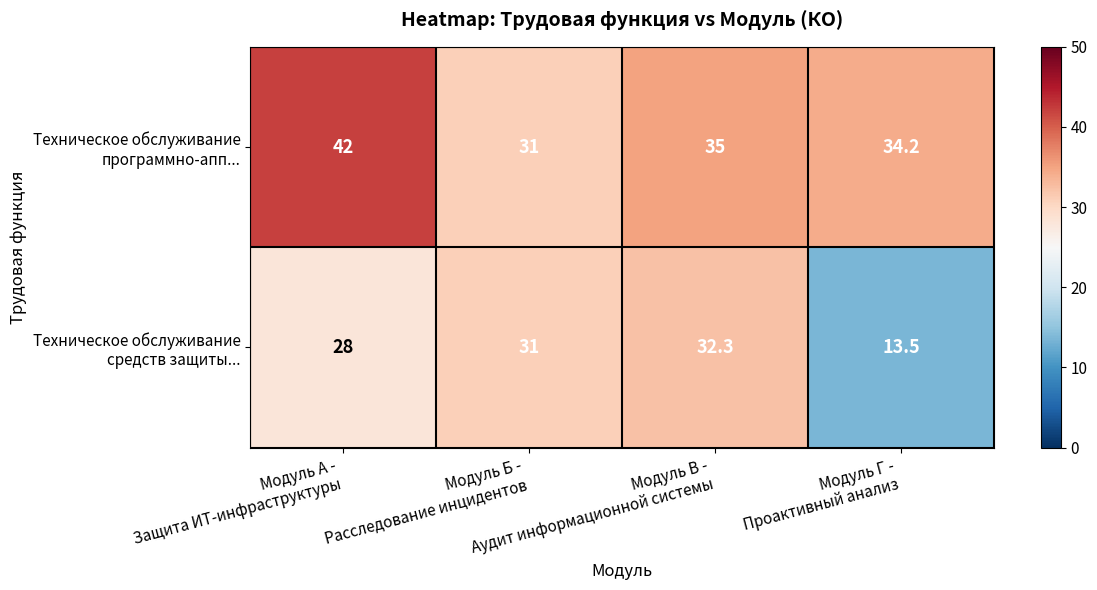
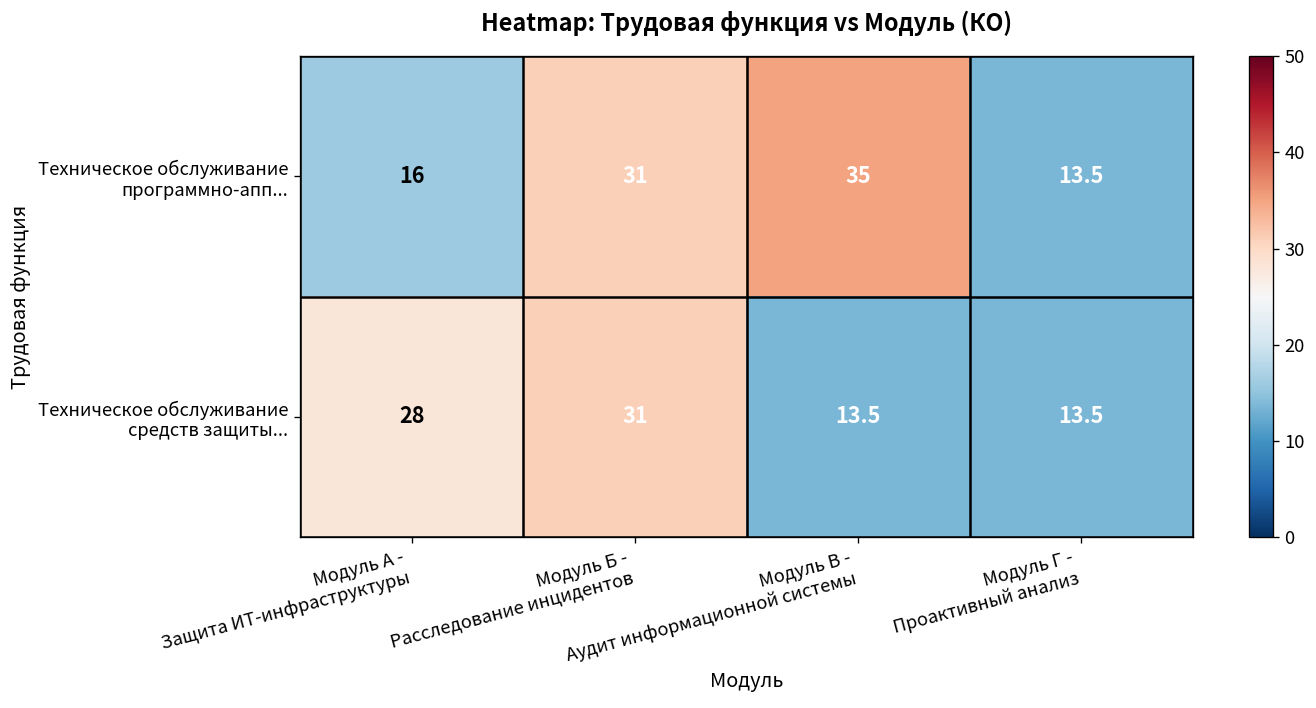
Техническое обслуживание программно-апп..., Модуль А - Защита ИТ-инфраструктуры: 42 -> 16
Техническое обслуживание программно-апп..., Модуль Г - Проактивный анализ: 34.2 -> 13.5
Техническое обслуживание средств защиты..., Модуль В - Аудит информационной системы: 32.3 -> 13.5
